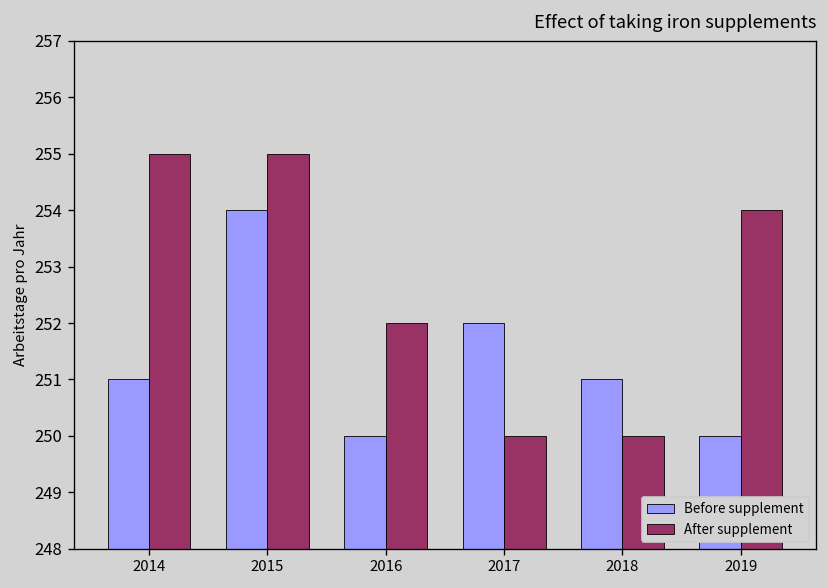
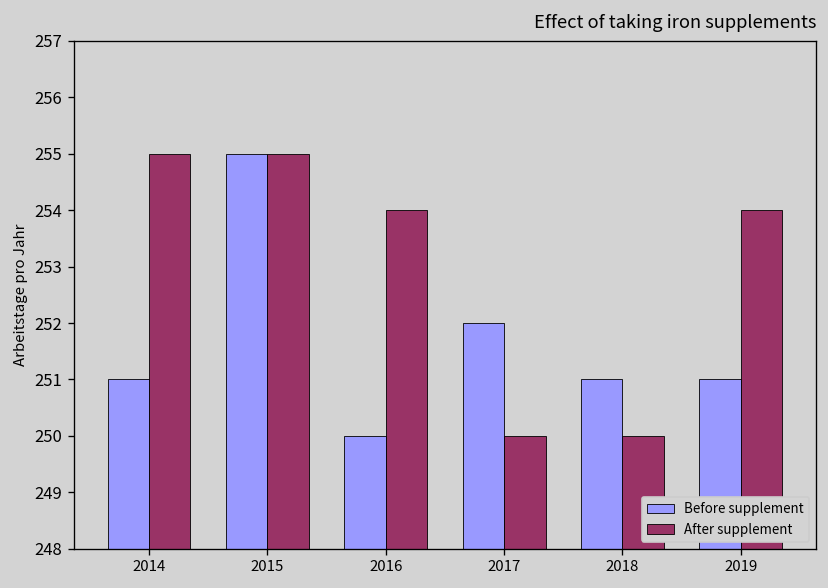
Before supplement, 2015: 254 -> 255
After supplement, 2016: 252 -> 254
Before supplement, 2019: 250 -> 251
